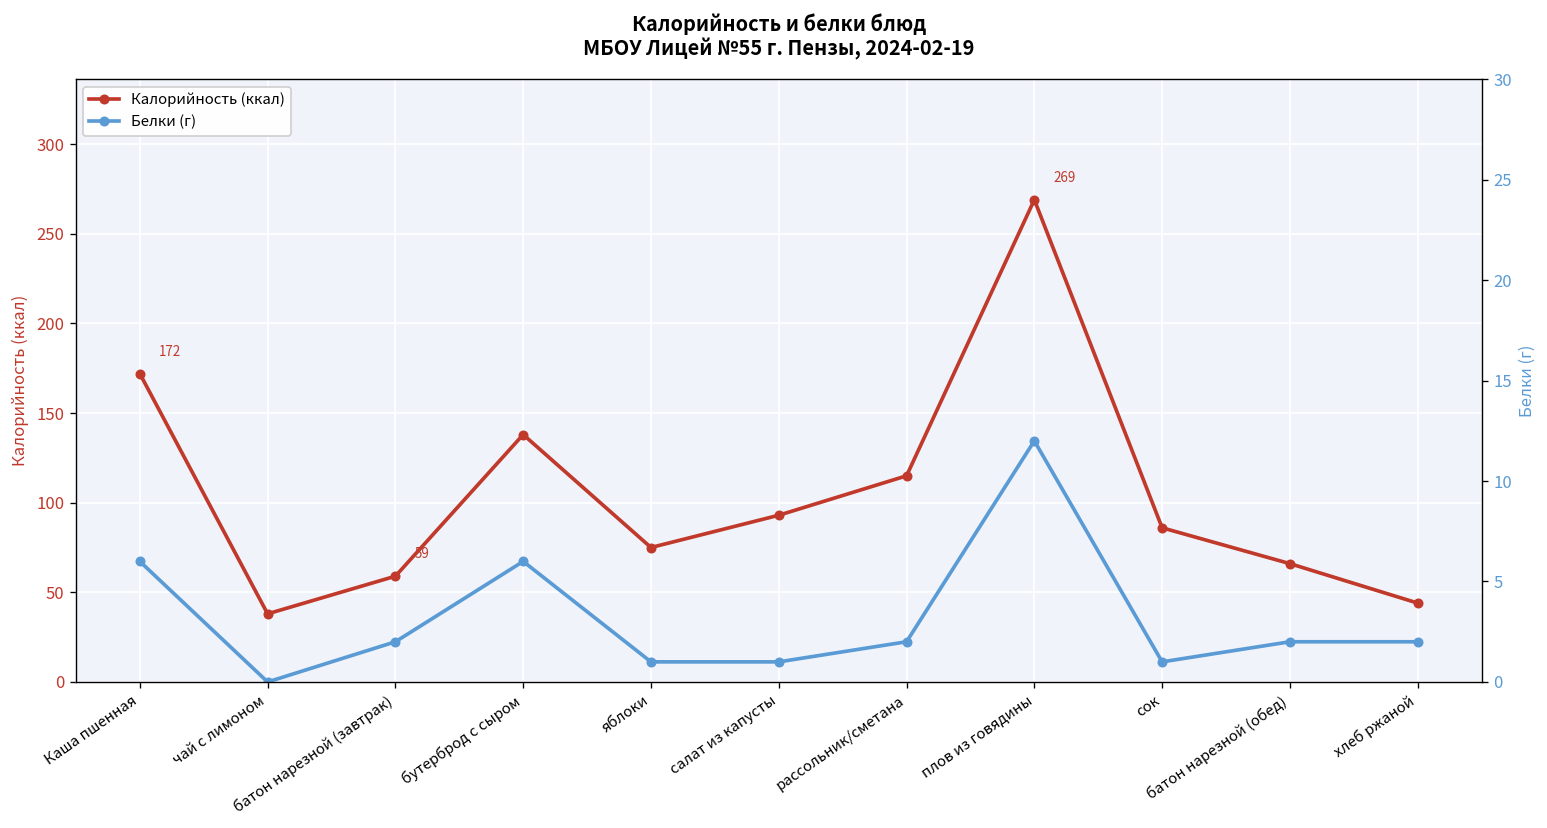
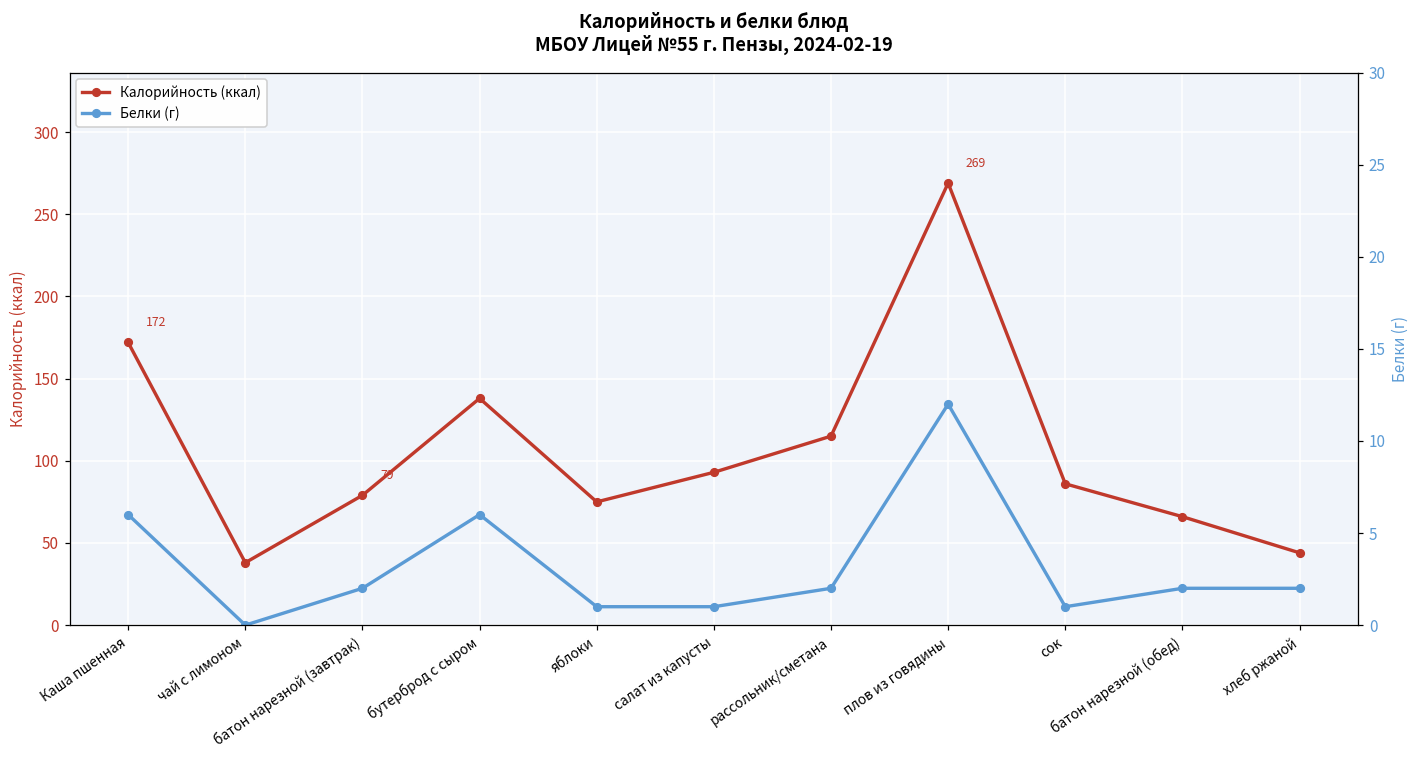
Калорийность (ккал), батон нарезной (завтрак): 59 -> 79
